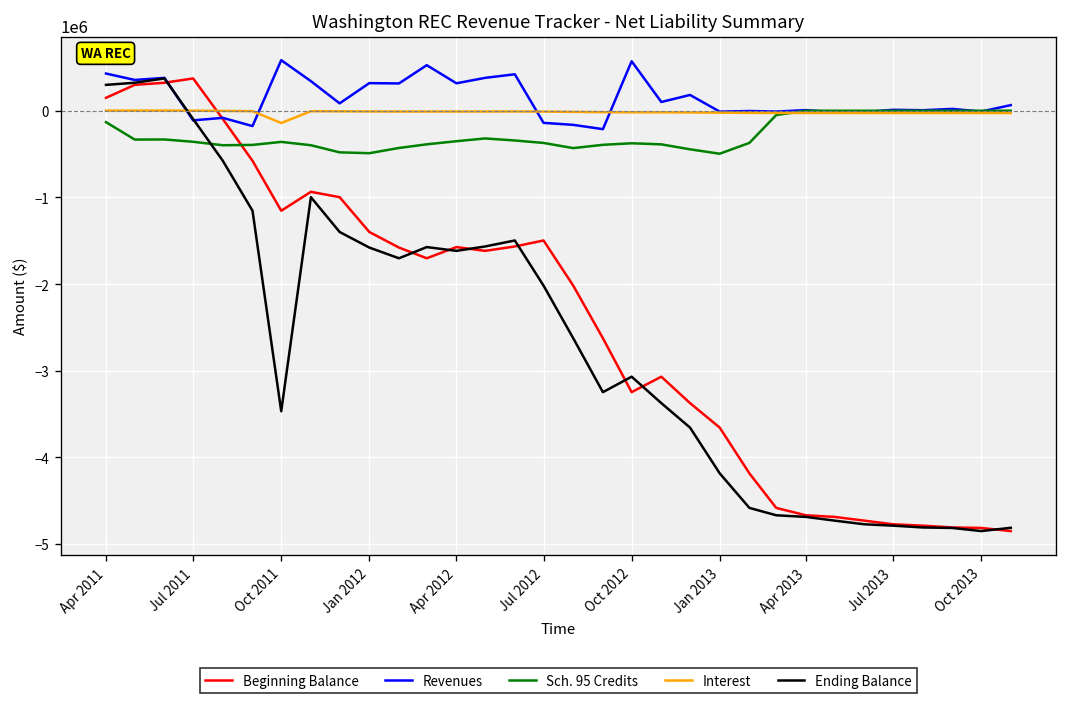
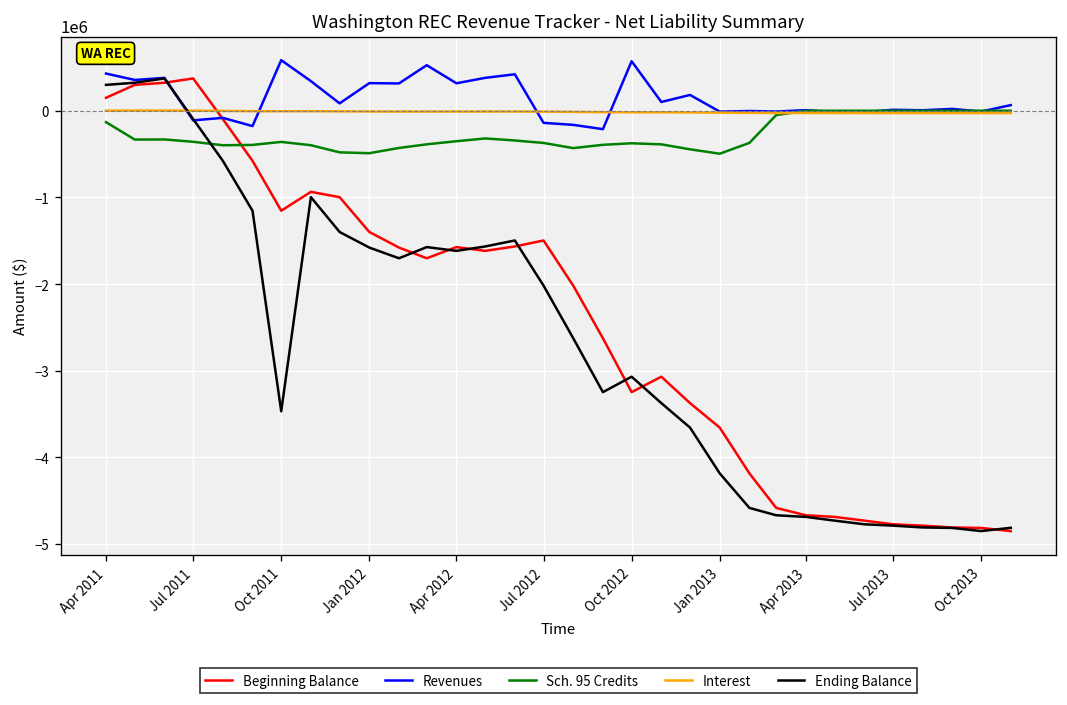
Interest, Oct 2011: -100000 -> 0
